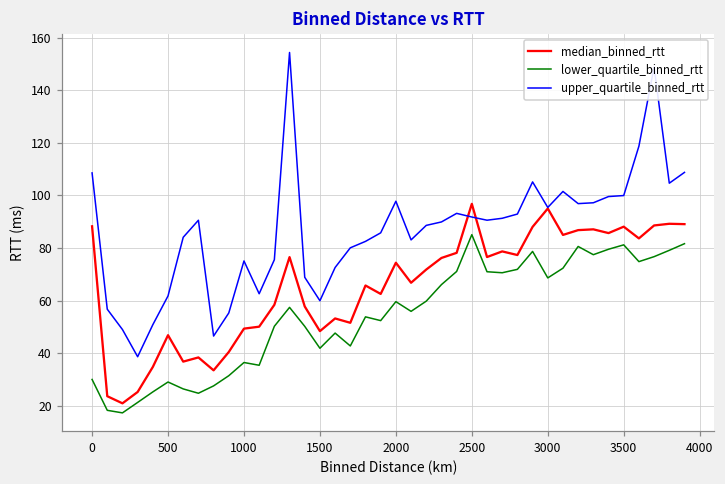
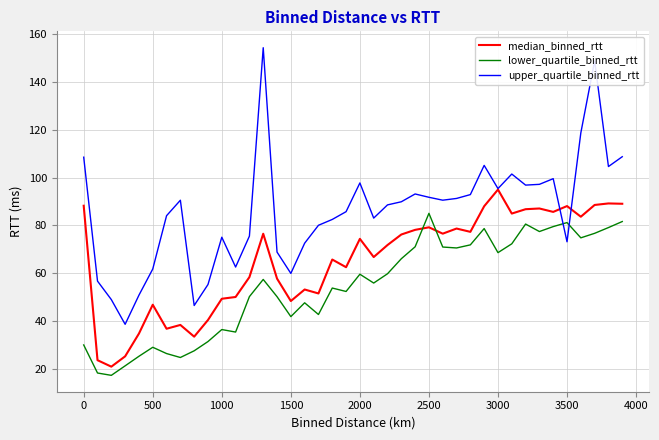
median_binned_rtt, 2500: 97 -> 79
upper_quartile_binned_rtt, 3500: 100 -> 73
